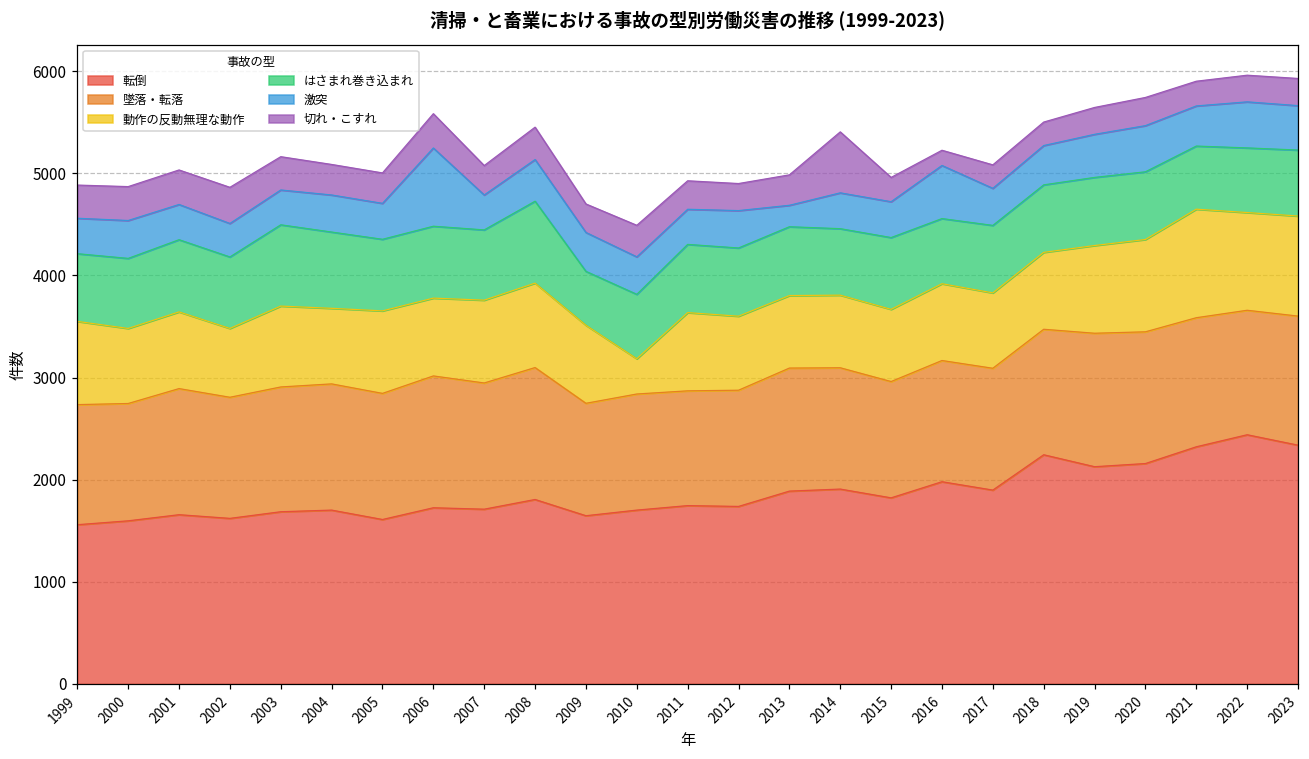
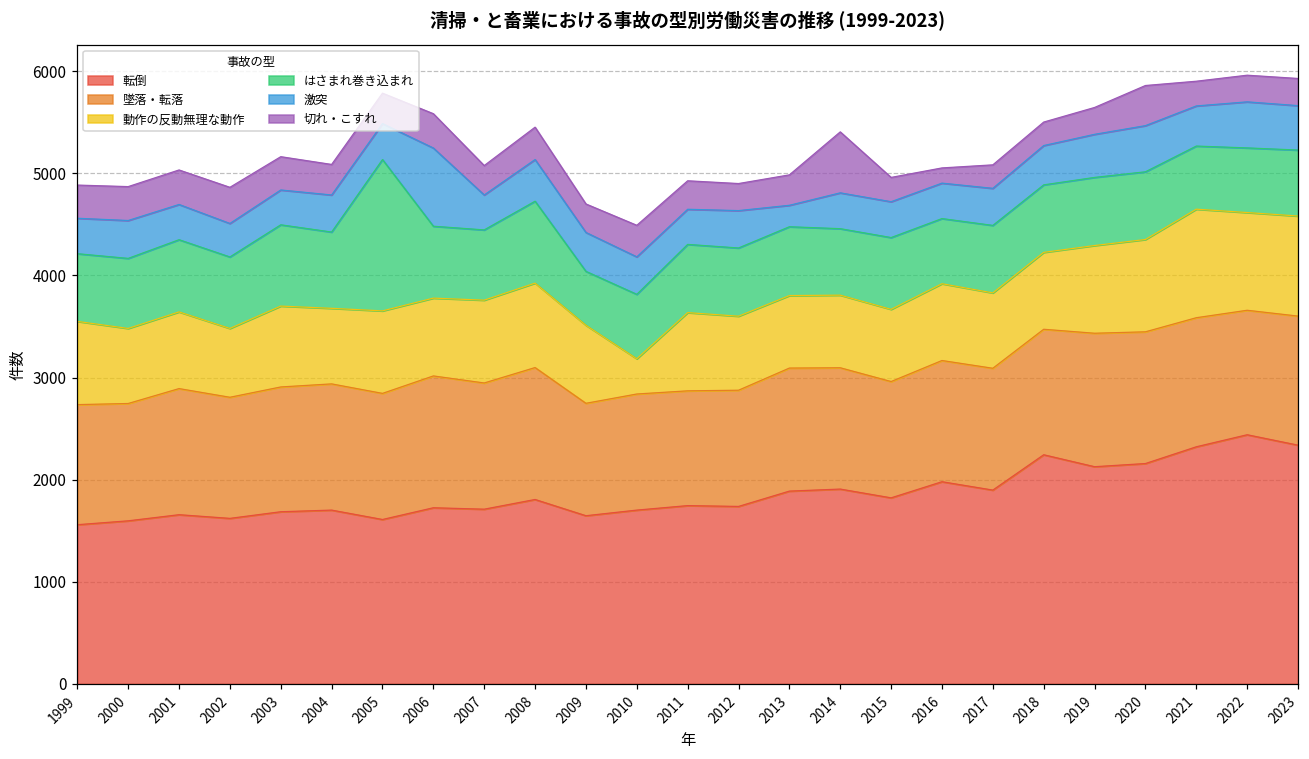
はさまれ巻き込まれ, 2005: 700 -> 1500
激突, 2016: 500 -> 300
切れ・こすれ, 2020: 300 -> 400
